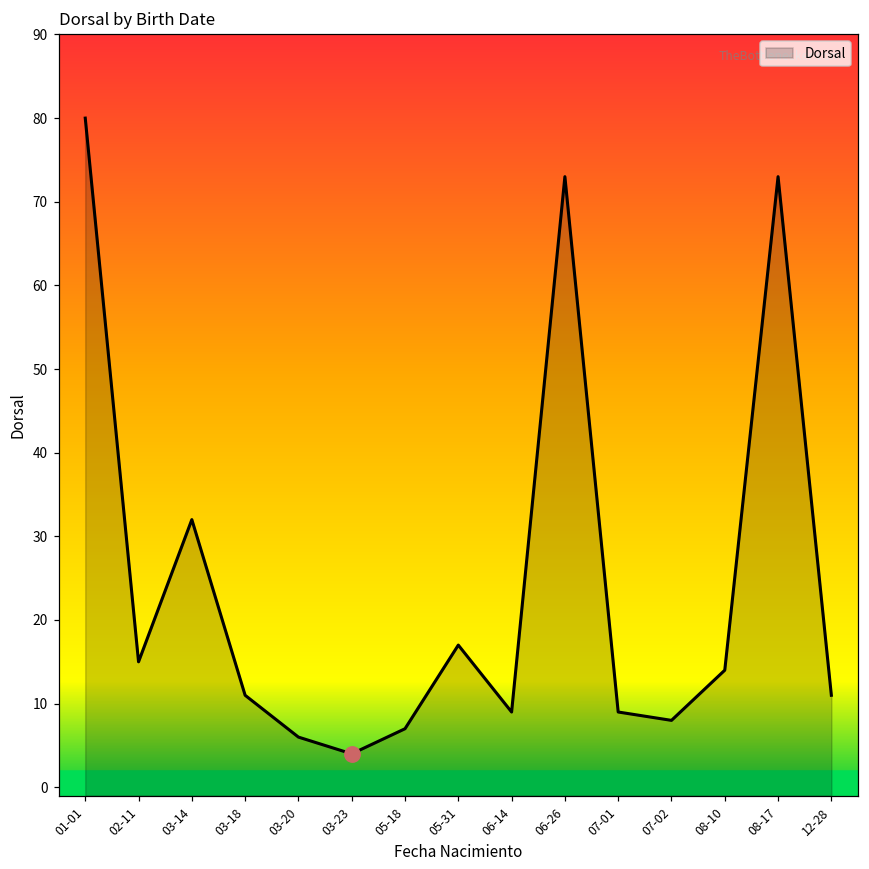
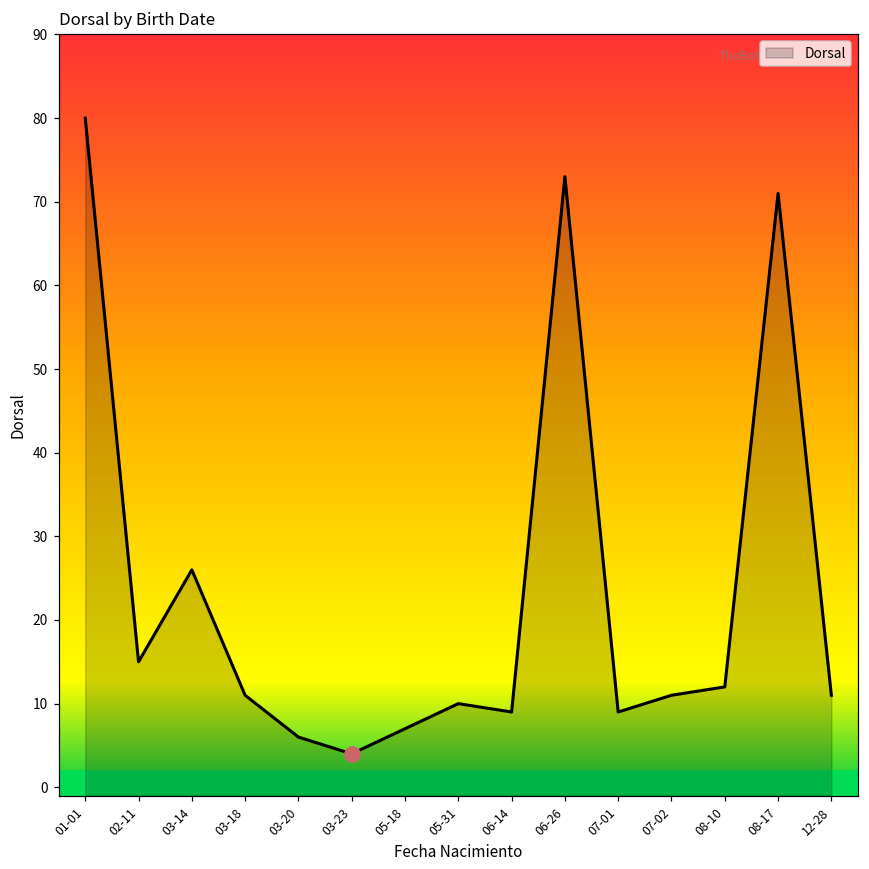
Dorsal, 03-14: 32 -> 26
Dorsal, 05-31: 17 -> 10
Dorsal, 07-02: 8 -> 11
Dorsal, 08-10: 14 -> 12
Dorsal, 08-17: 73 -> 71
